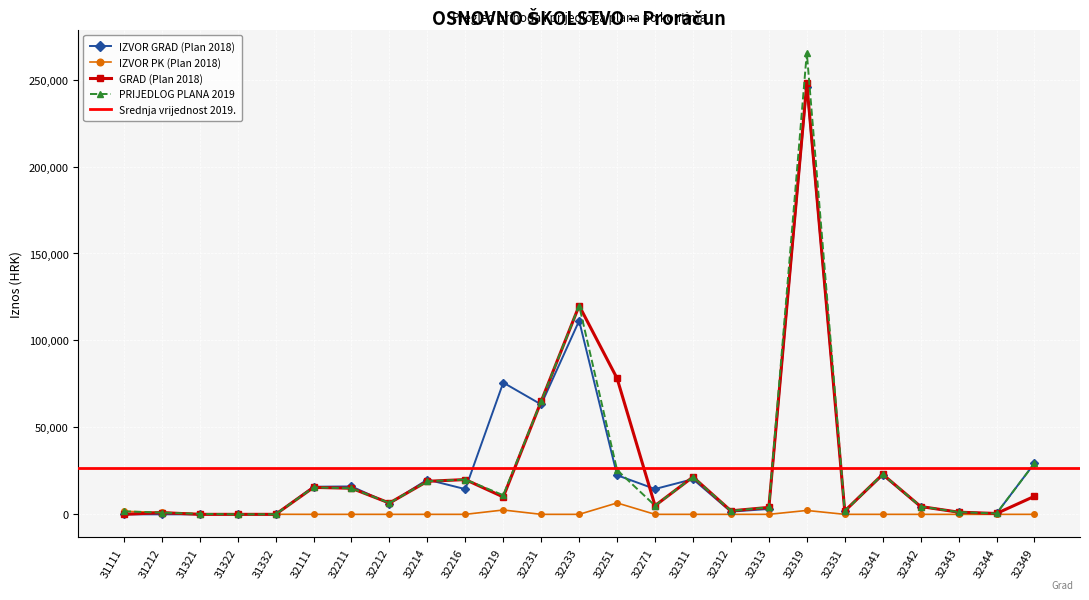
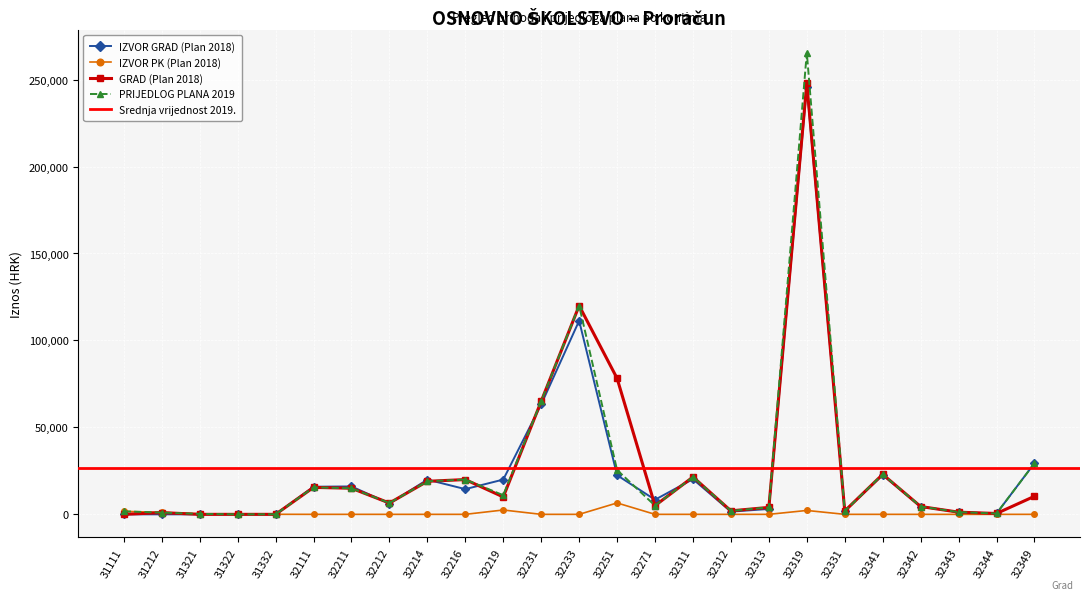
IZVOR GRAD (Plan 2018), 32219: 76,000 -> 20,000
IZVOR GRAD (Plan 2018), 32271: 15,000 -> 8,000
